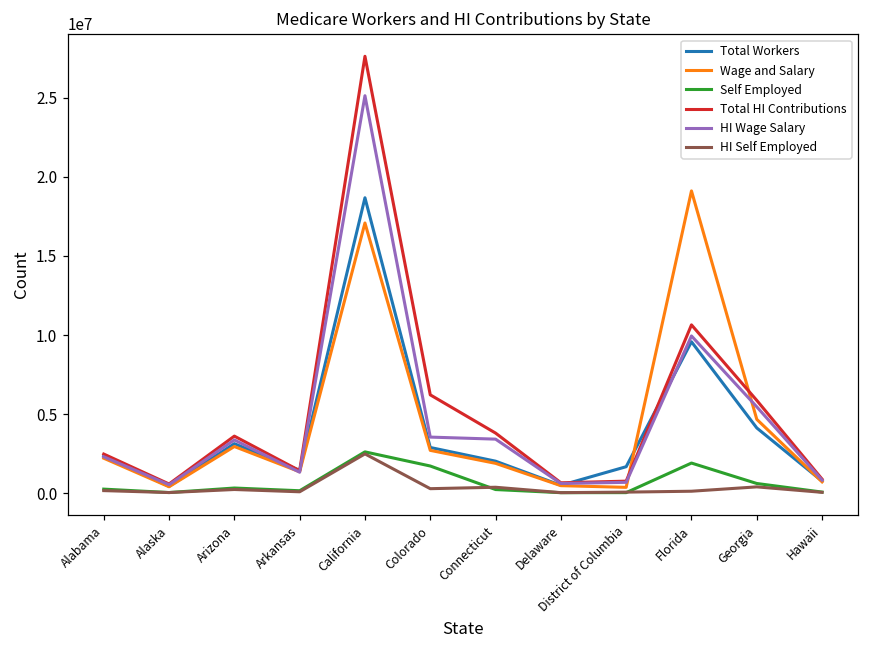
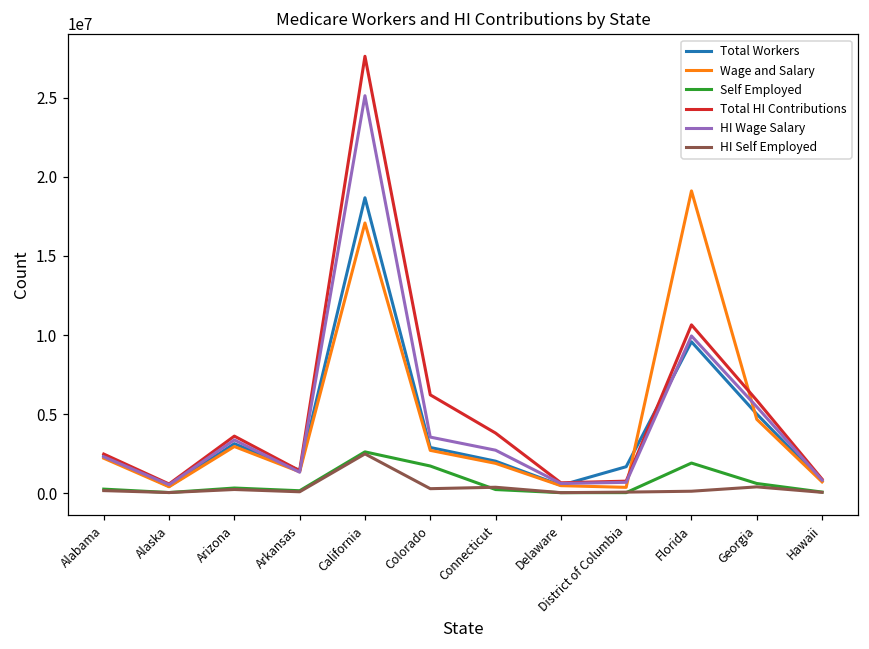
HI Wage Salary, Connecticut: 3400000 -> 2700000
Total Workers, Georgia: 4100000 -> 5000000
